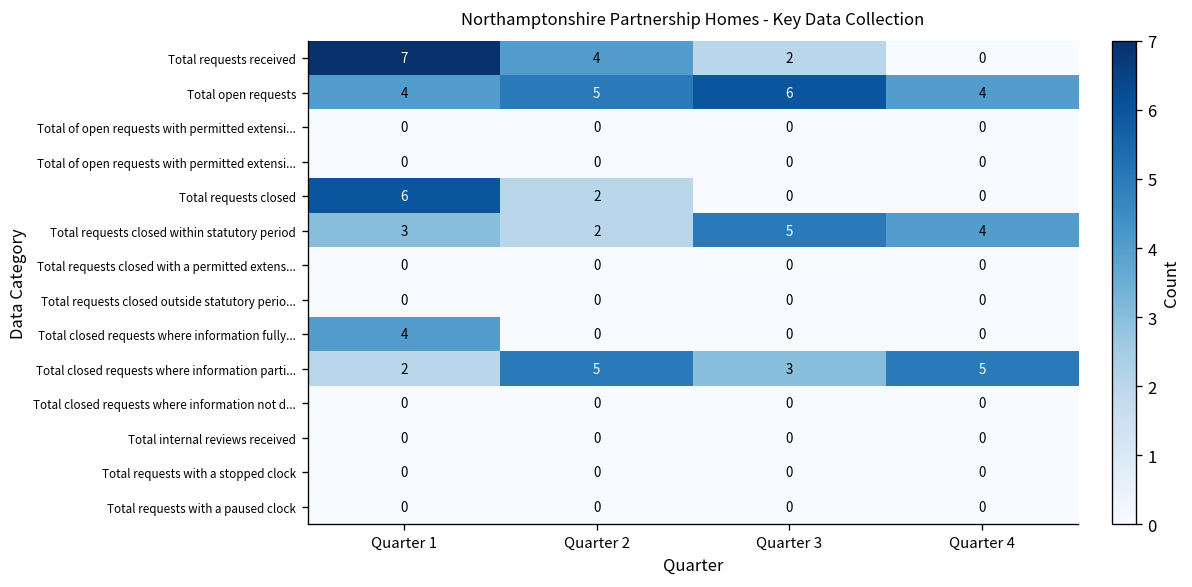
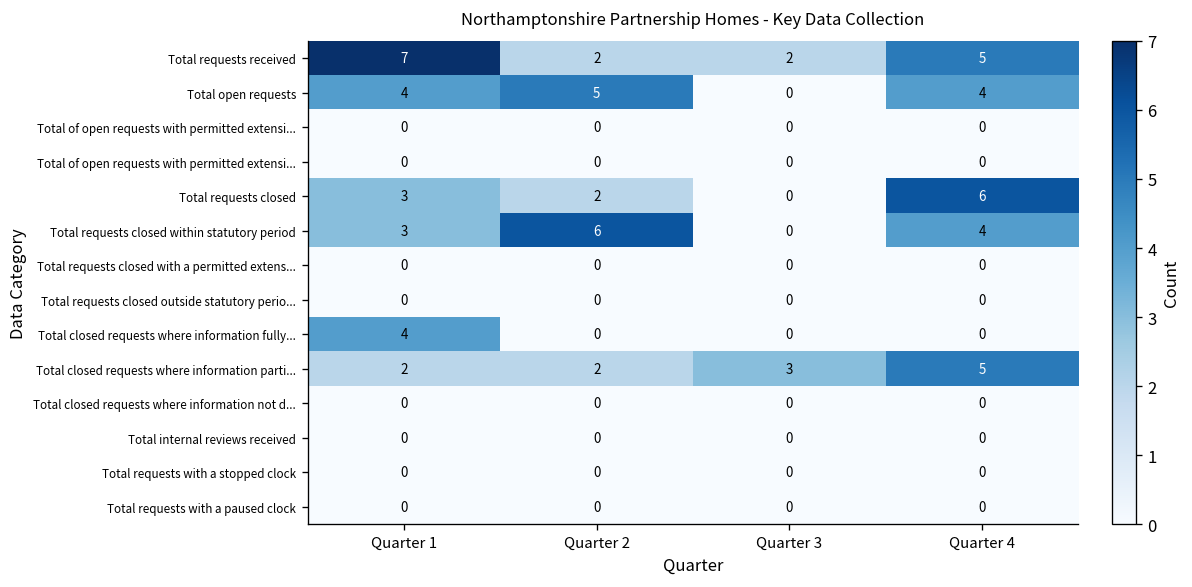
Total requests received, Quarter 2: 4 -> 2
Total requests received, Quarter 4: 0 -> 5
Total open requests, Quarter 3: 6 -> 0
Total requests closed, Quarter 1: 6 -> 3
Total requests closed, Quarter 4: 0 -> 6
Total requests closed within statutory period, Quarter 2: 2 -> 6
Total requests closed within statutory period, Quarter 3: 5 -> 0
Total closed requests where information parti..., Quarter 2: 5 -> 2
